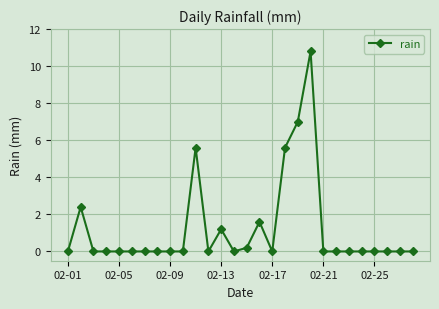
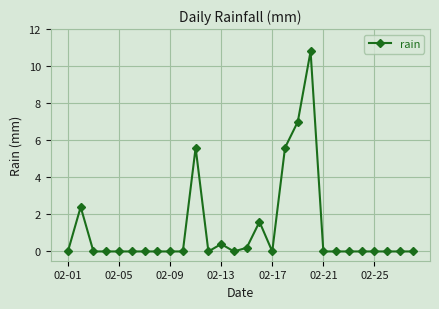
02-13: 1.2 -> 0.4
